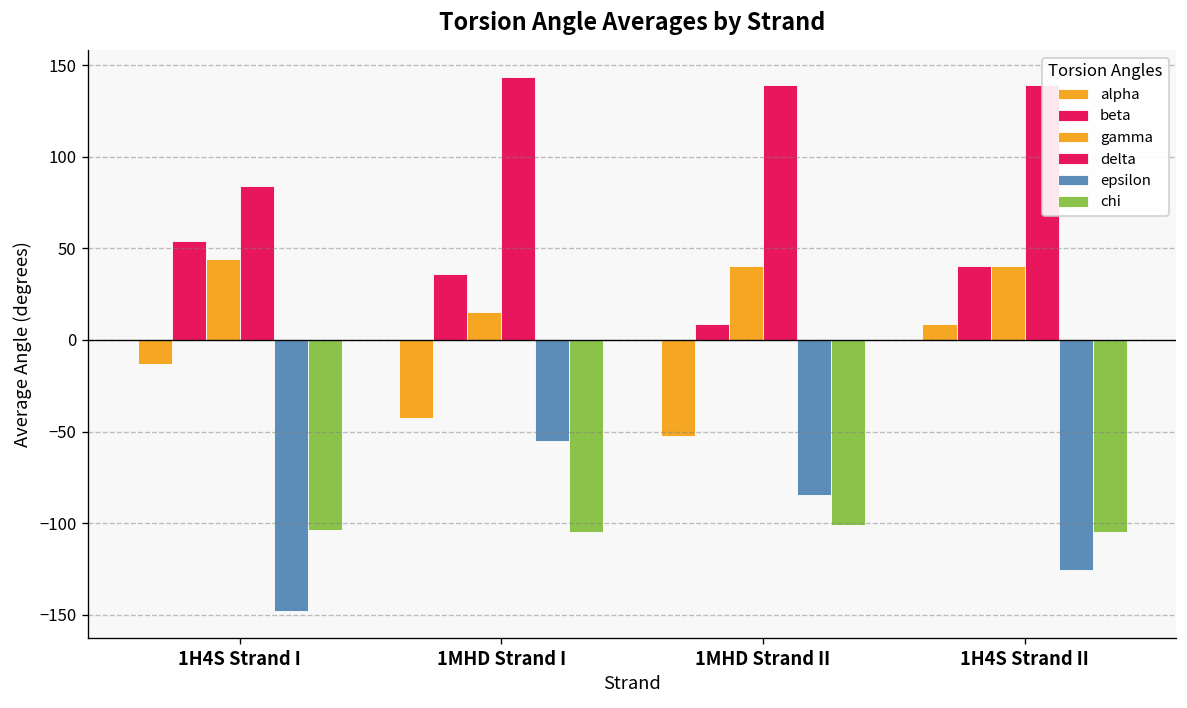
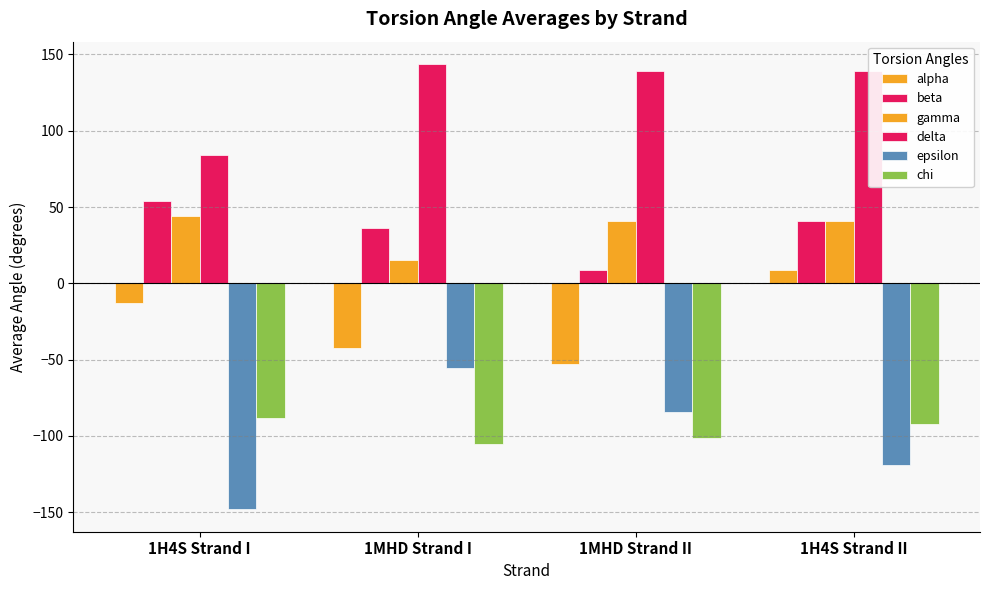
chi, 1H4S Strand I: -104 -> -89
epsilon, 1H4S Strand II: -126 -> -119
chi, 1H4S Strand II: -105 -> -92
